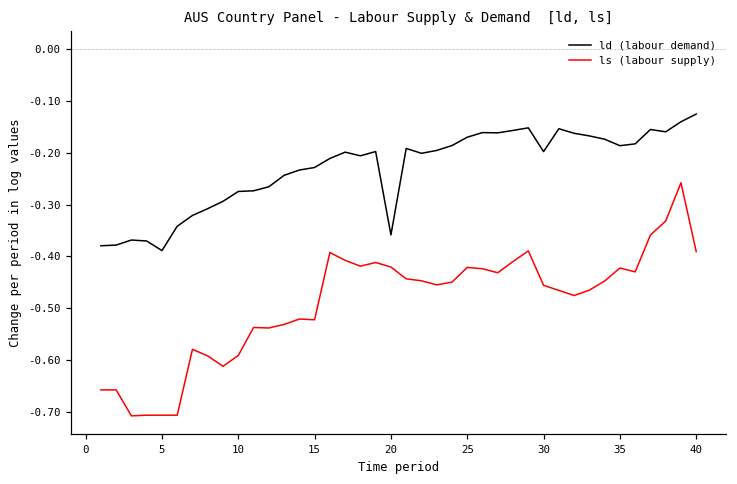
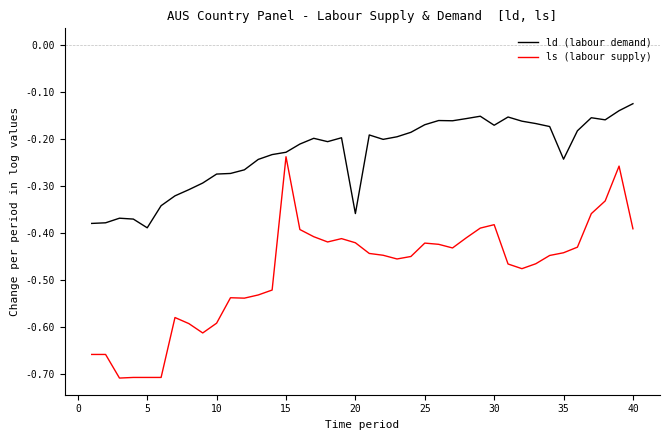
ls (labour supply), 15: -0.52 -> -0.24
ld (labour demand), 30: -0.20 -> -0.17
ls (labour supply), 30: -0.46 -> -0.38
ld (labour demand), 35: -0.19 -> -0.24
ls (labour supply), 35: -0.42 -> -0.44
